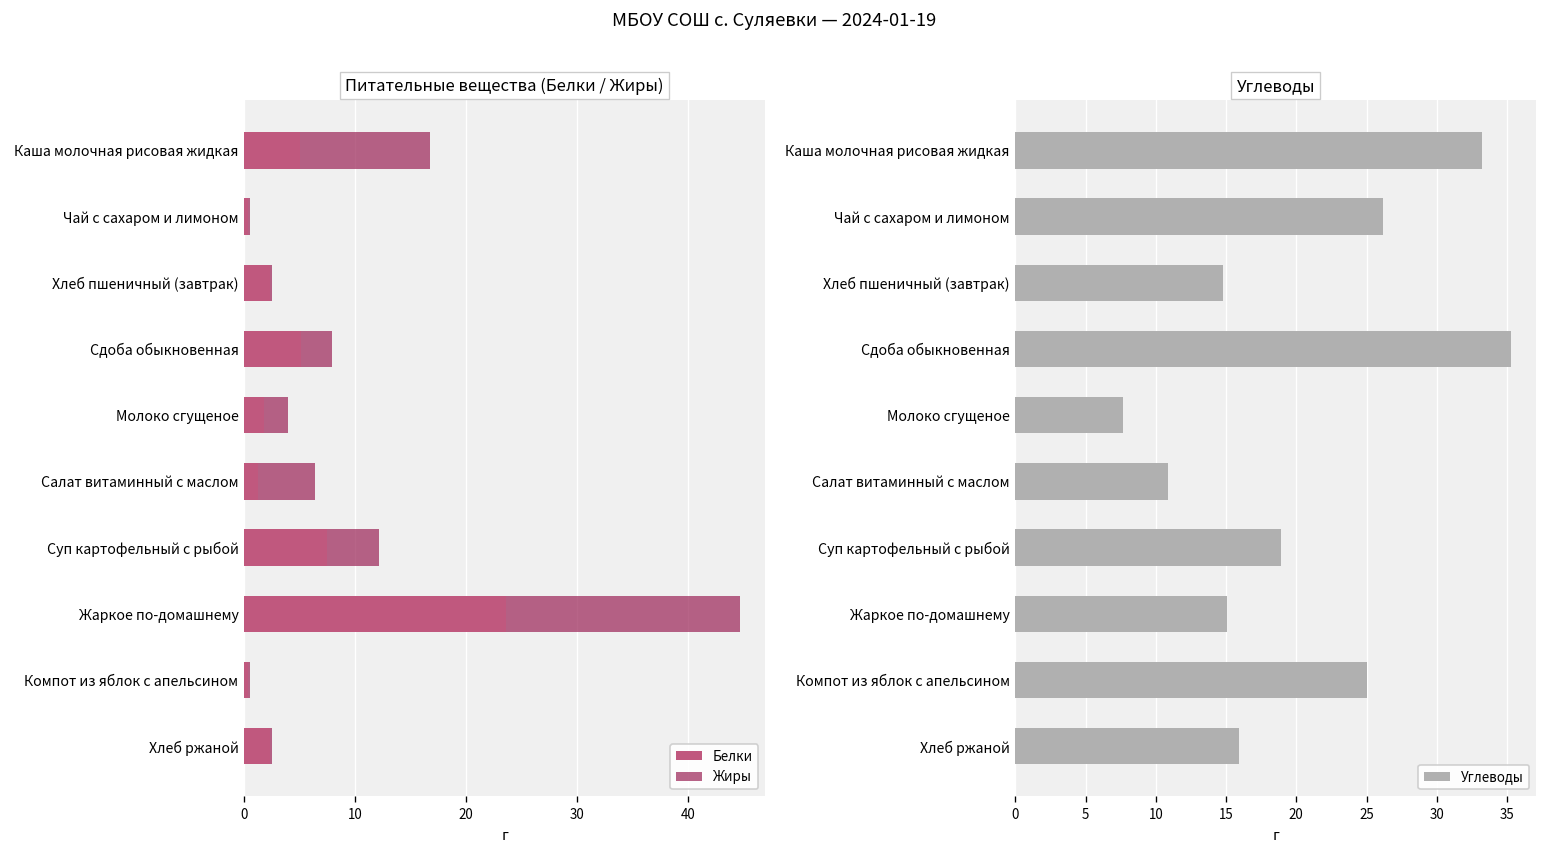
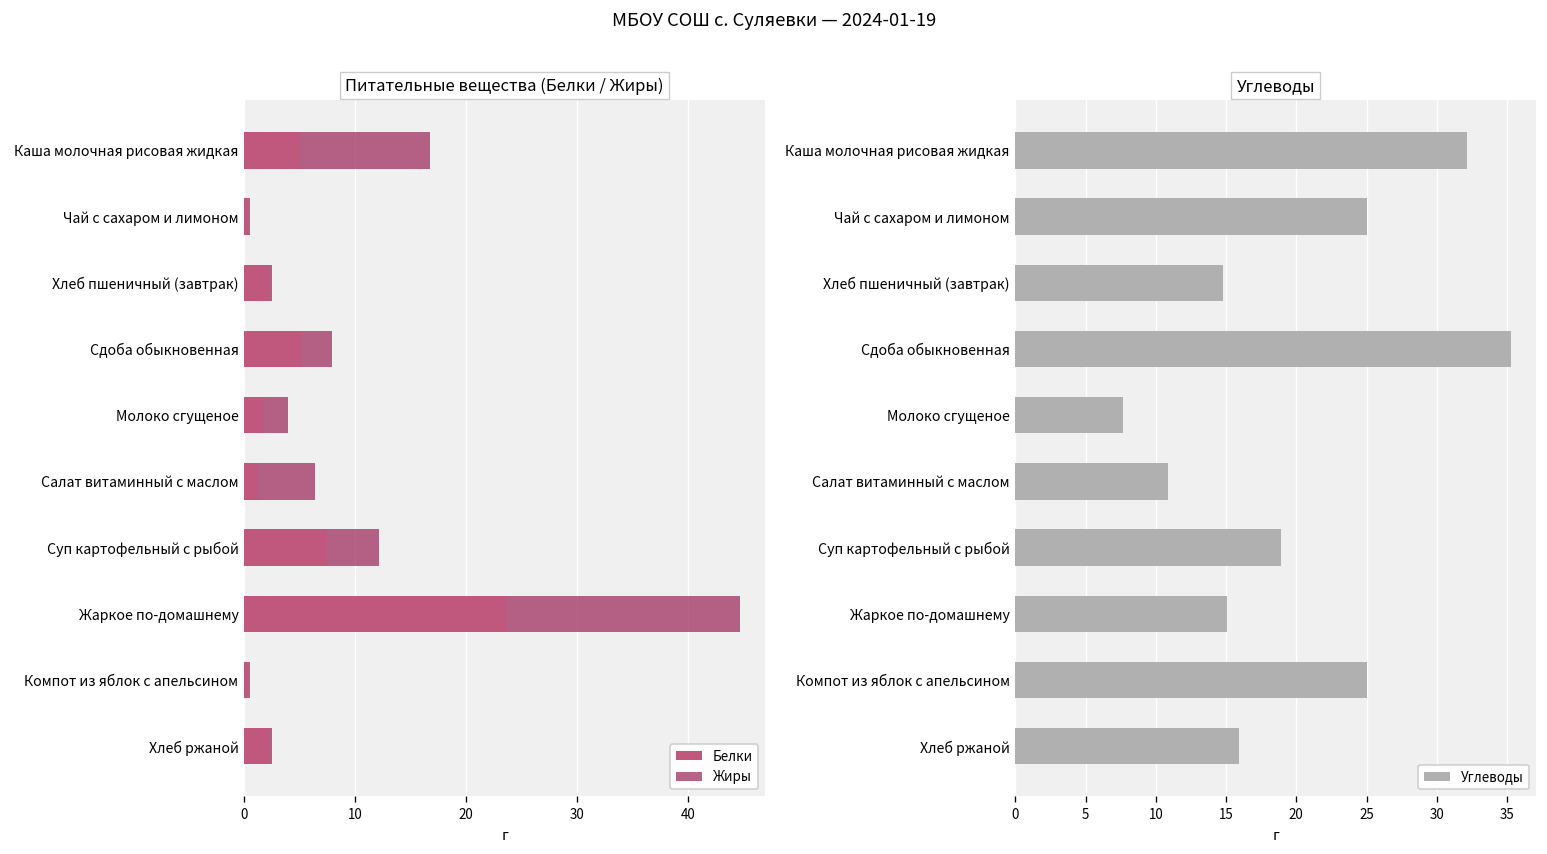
Углеводы, Каша молочная рисовая жидкая: 33.3 -> 32.1
Углеводы, Чай с сахаром и лимоном: 26.2 -> 25.0
